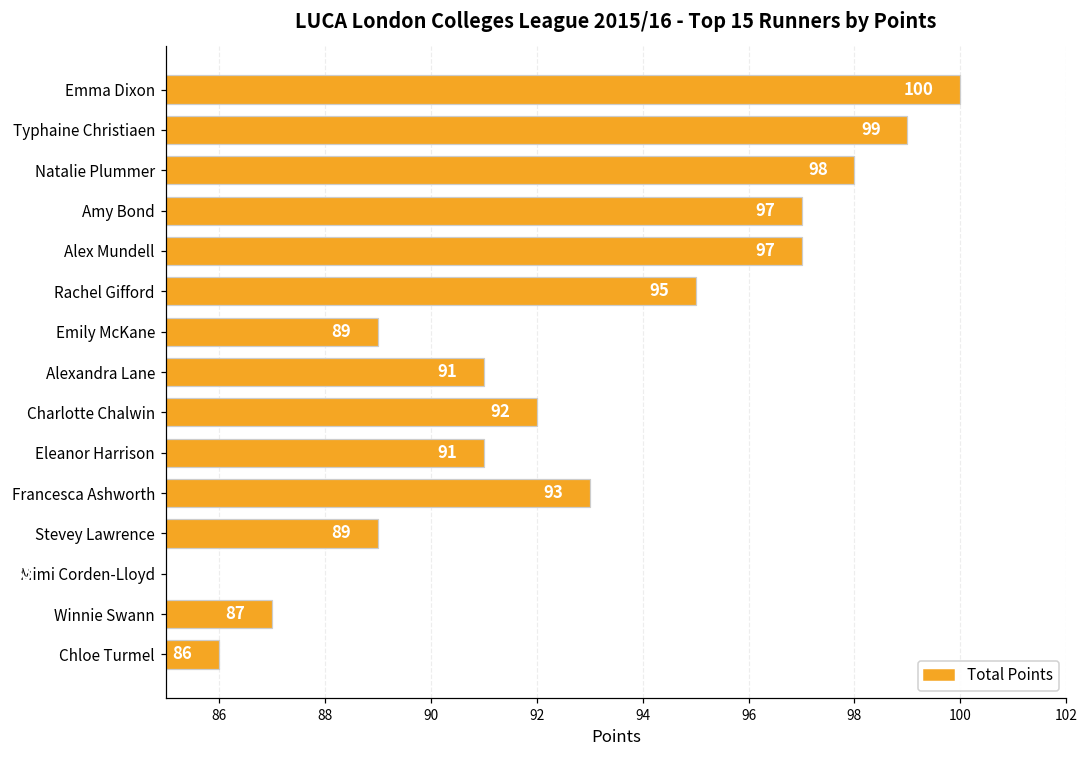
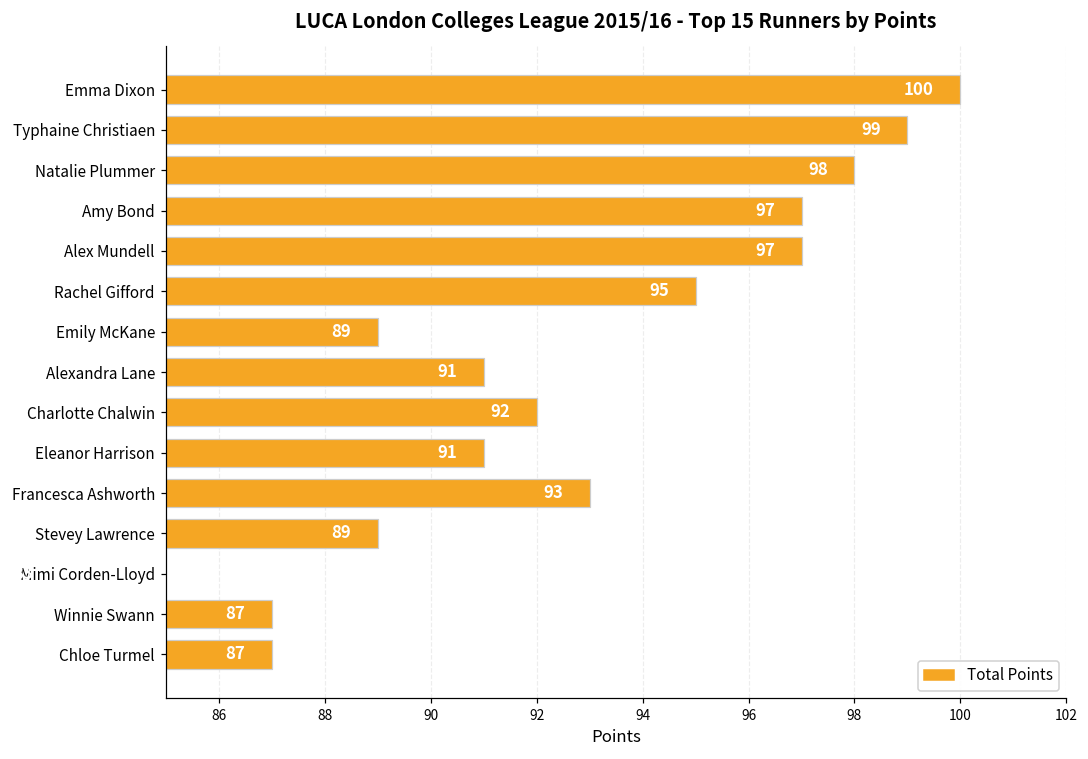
Chloe Turmel: 86 -> 87
